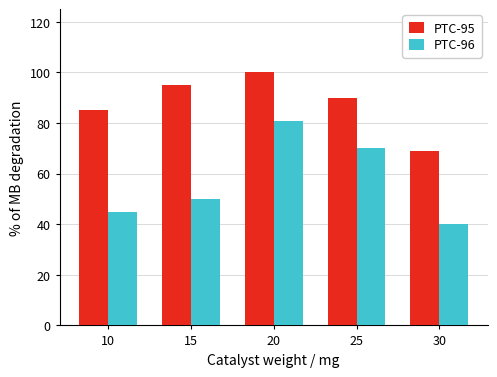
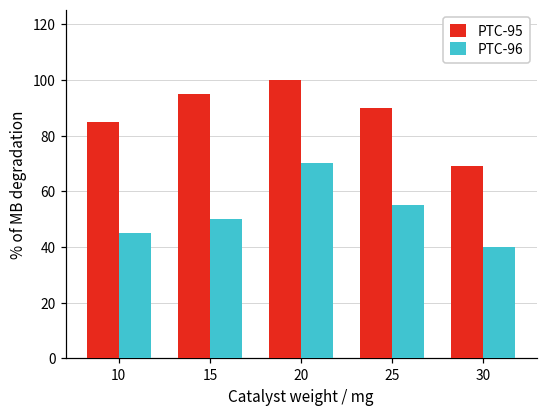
PTC-96, 20: 81 -> 70
PTC-96, 25: 70 -> 55
